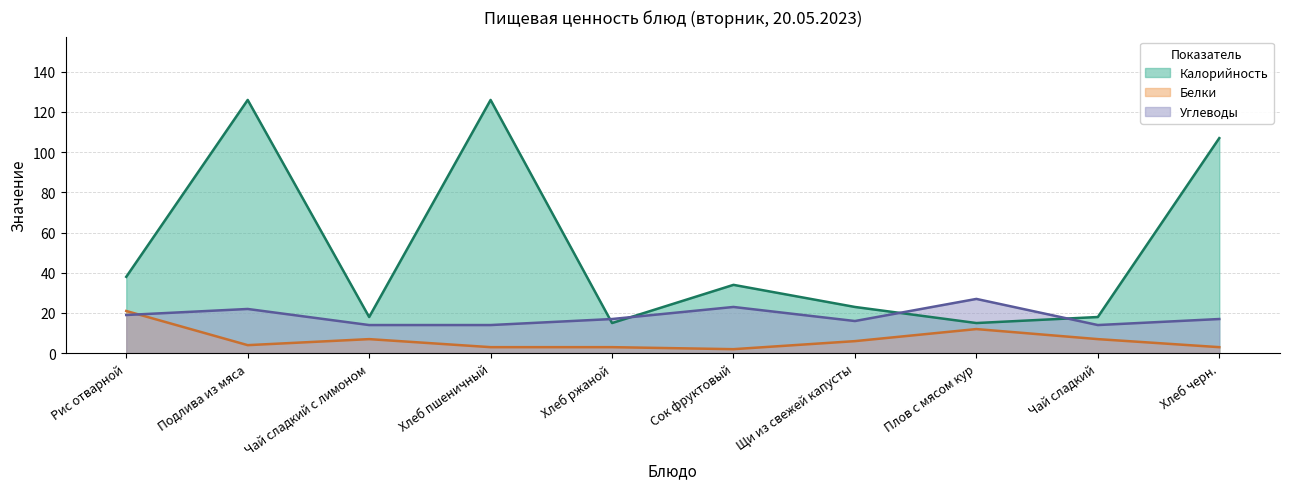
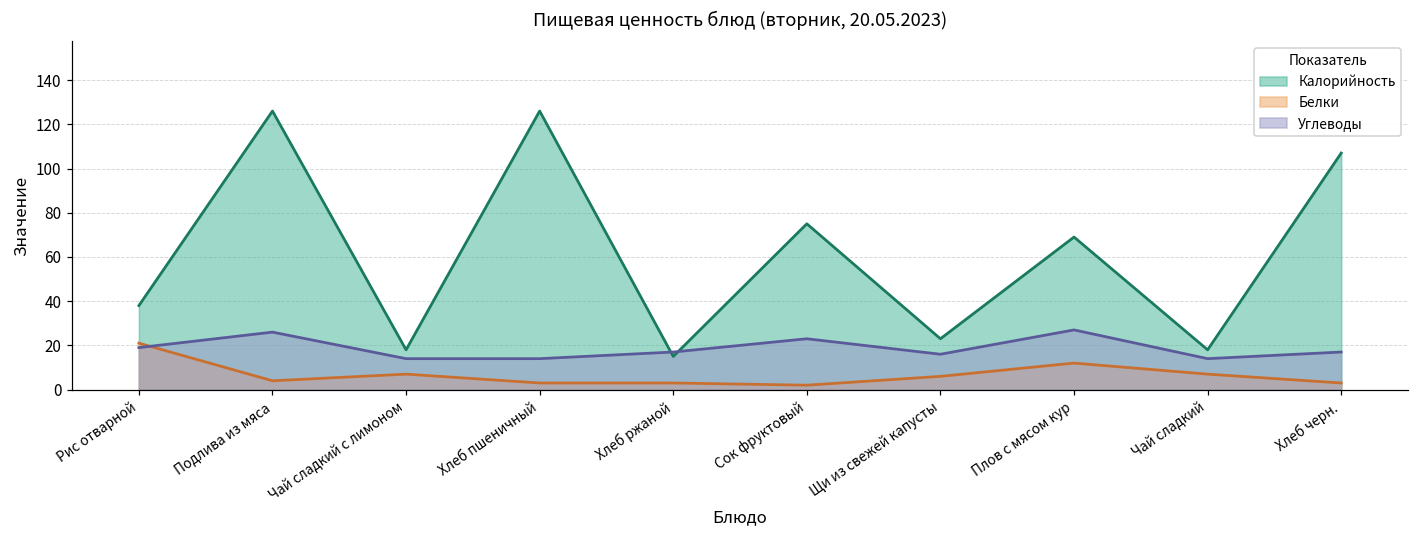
Углеводы, Подлива из мяса: 22 -> 26
Калорийность, Сок фруктовый: 34 -> 75
Калорийность, Плов с мясом кур: 15 -> 69
